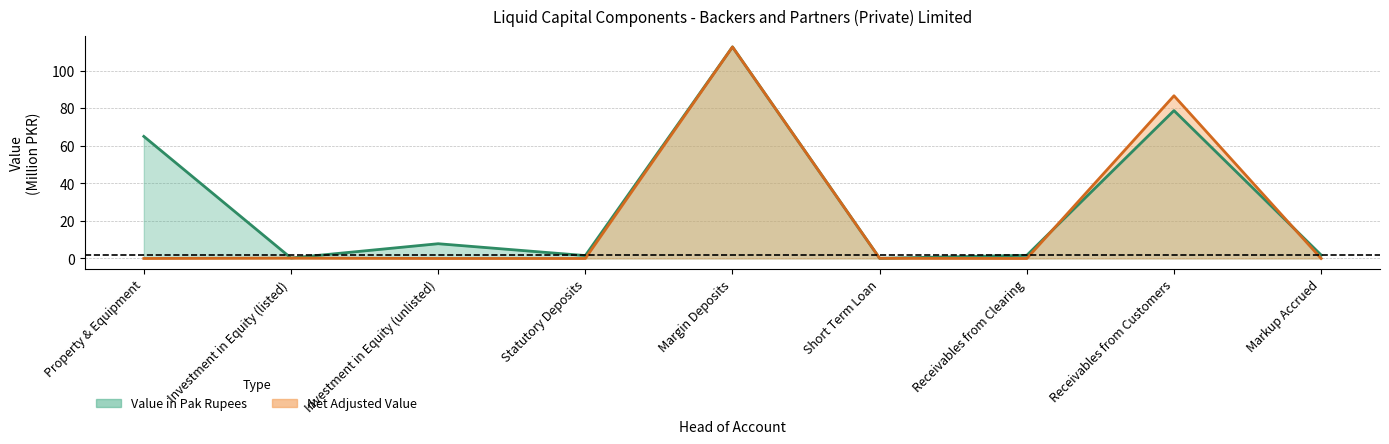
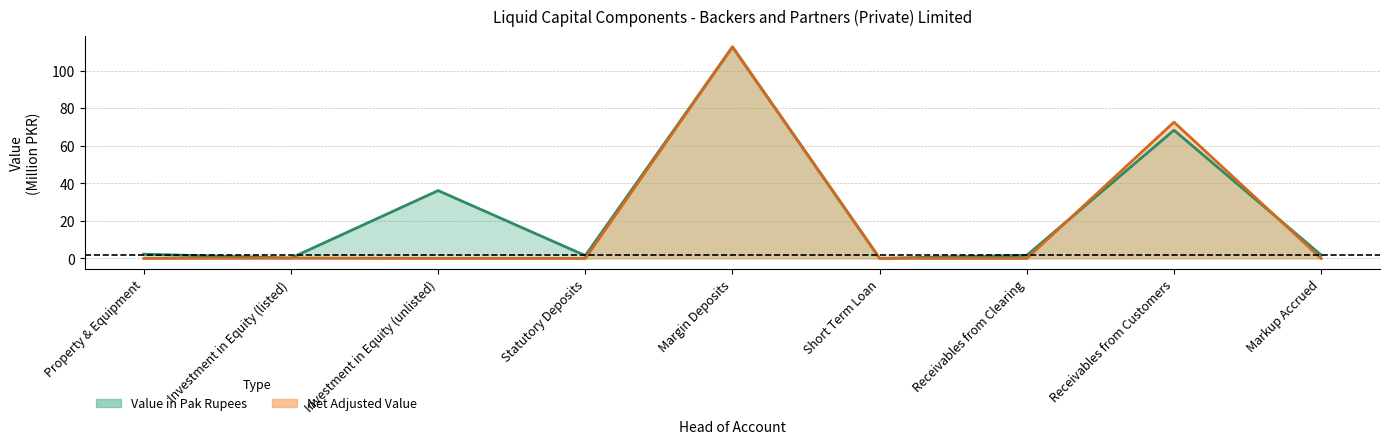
Value in Pak Rupees, Property & Equipment: 65 -> 2
Value in Pak Rupees, Investment in Equity (unlisted): 8 -> 36
Value in Pak Rupees, Receivables from Customers: 79 -> 68
Net Adjusted Value, Receivables from Customers: 87 -> 73
